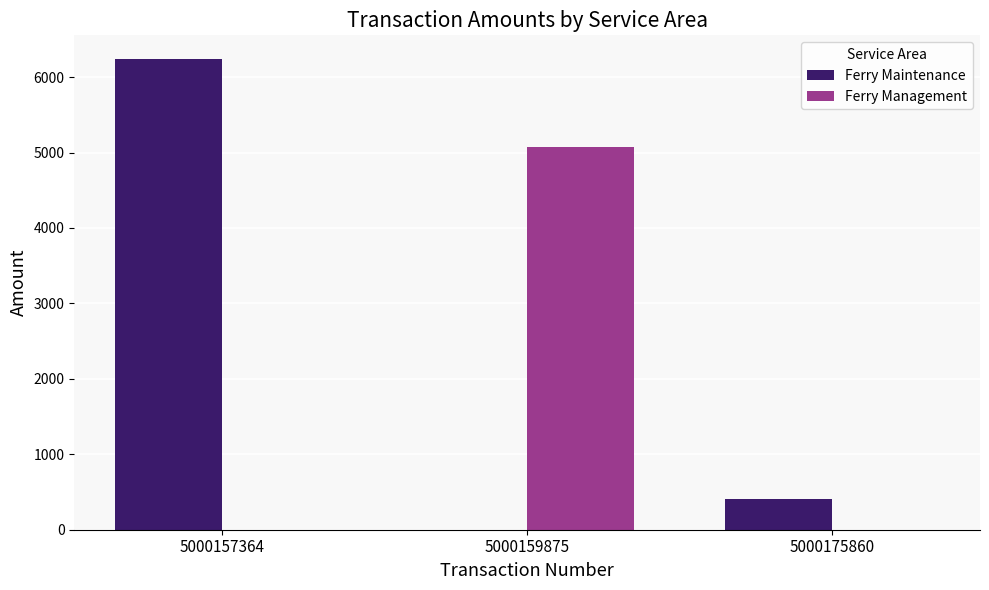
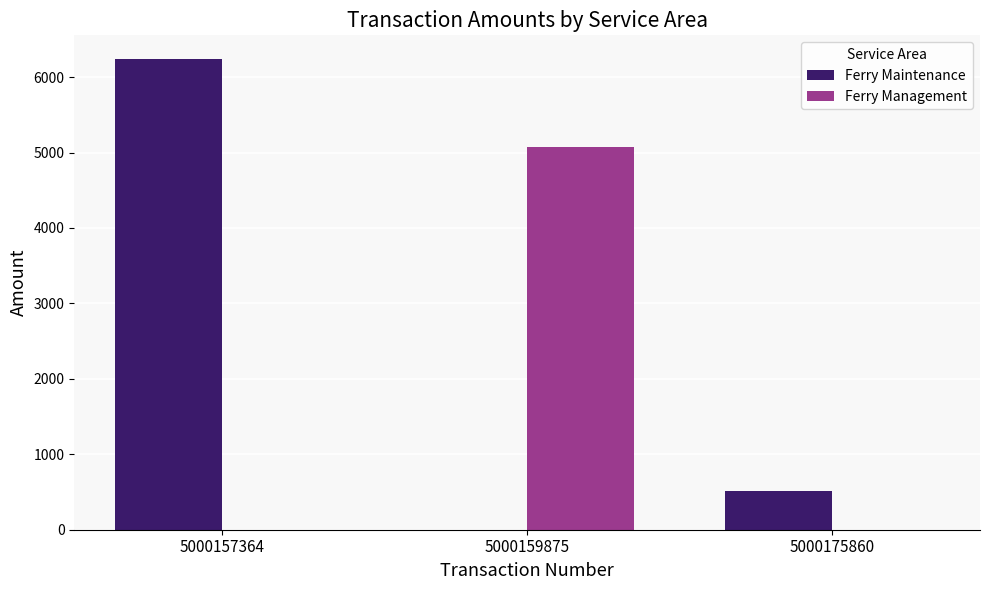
Ferry Maintenance, 5000175860: 400 -> 500
